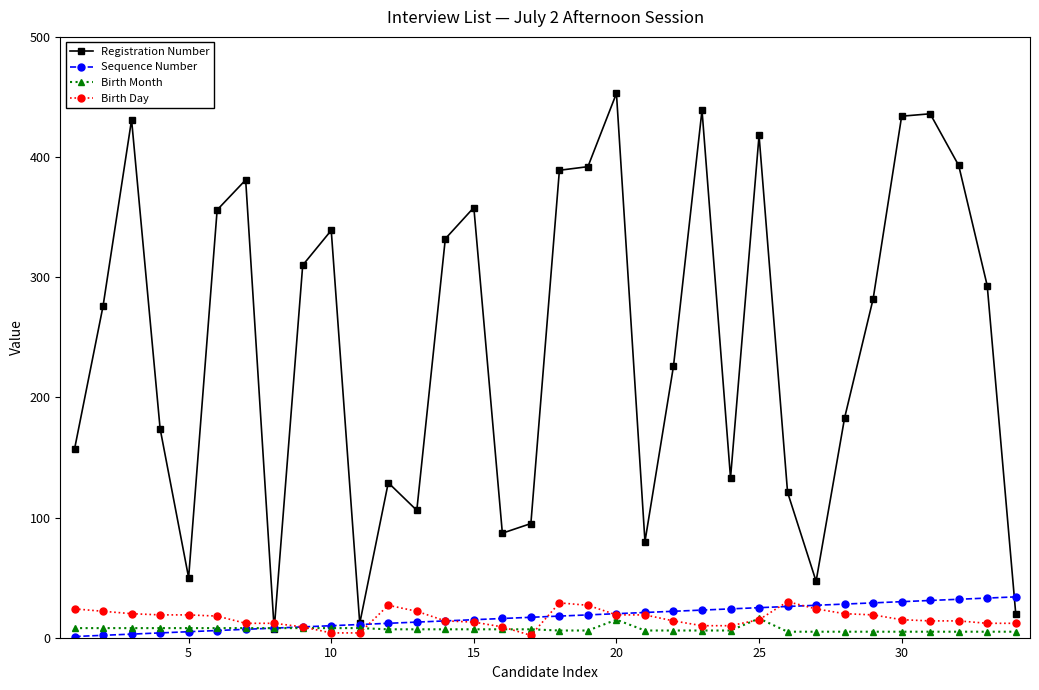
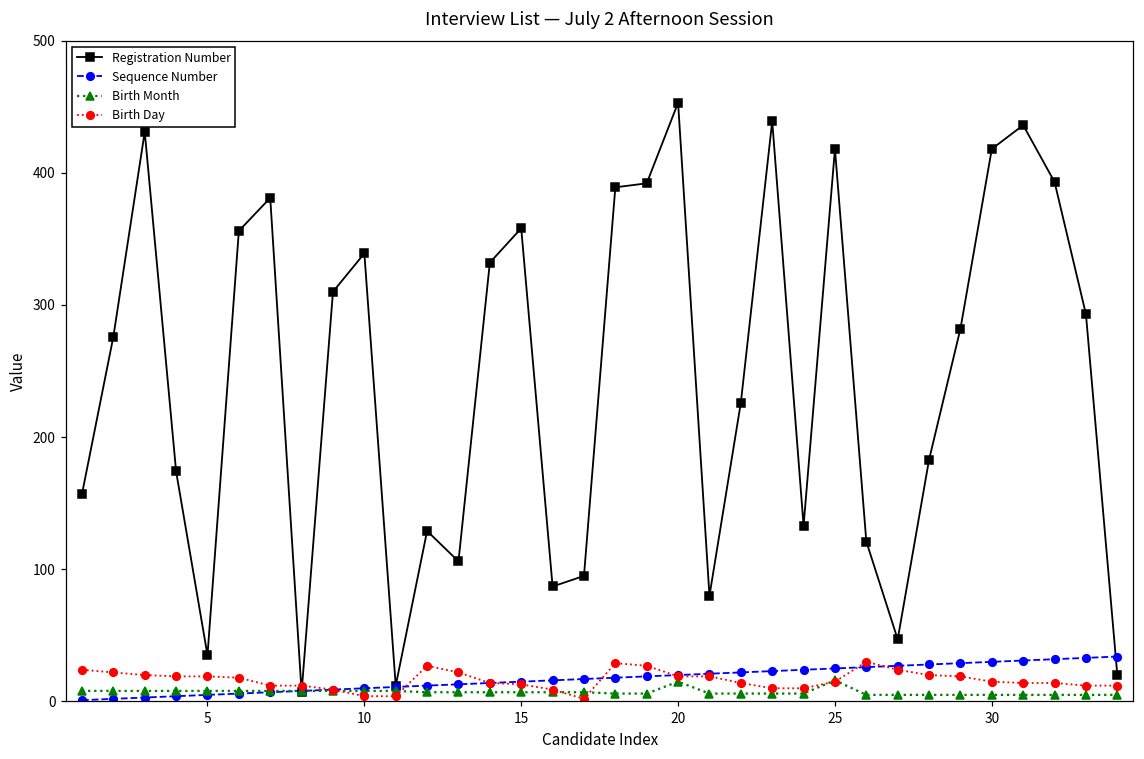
Registration Number, 5: 50 -> 35
Registration Number, 30: 434 -> 418
